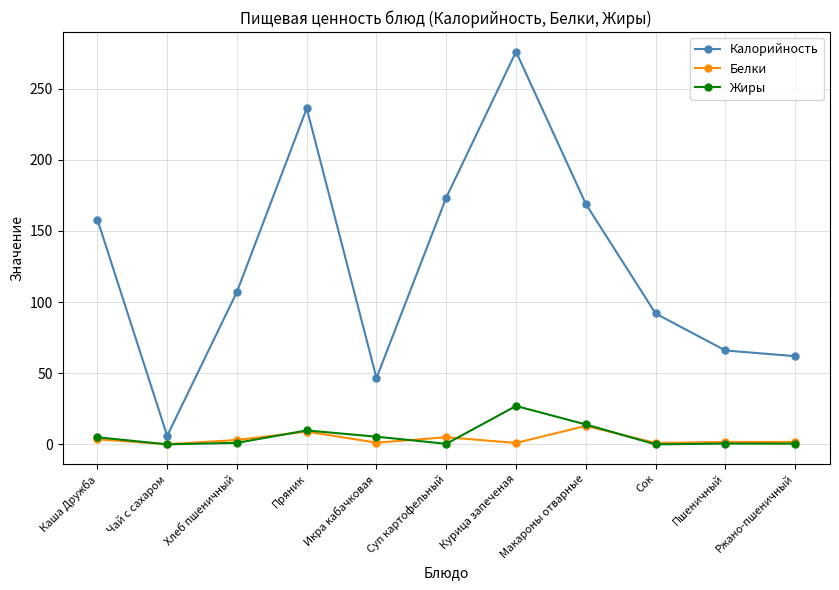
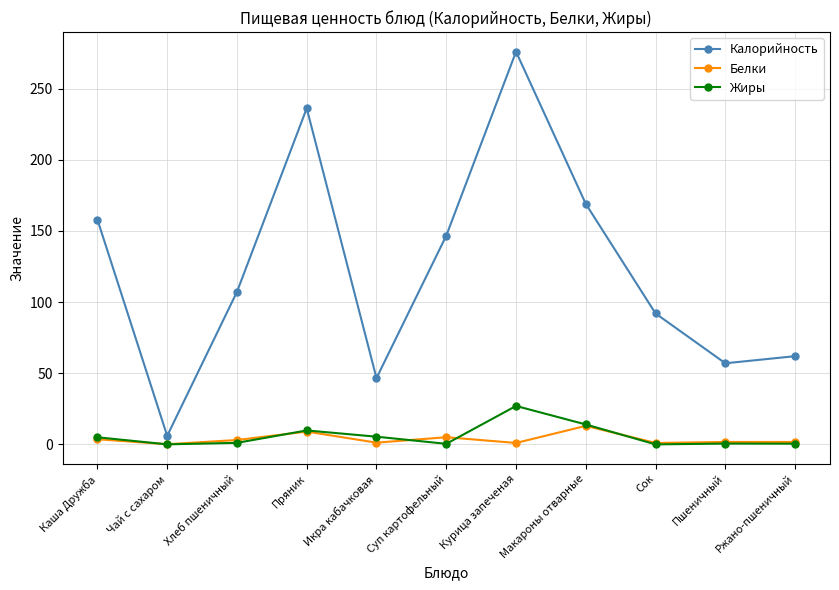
Калорийность, Суп картофельный: 173 -> 147
Калорийность, Пшеничный: 66 -> 57
